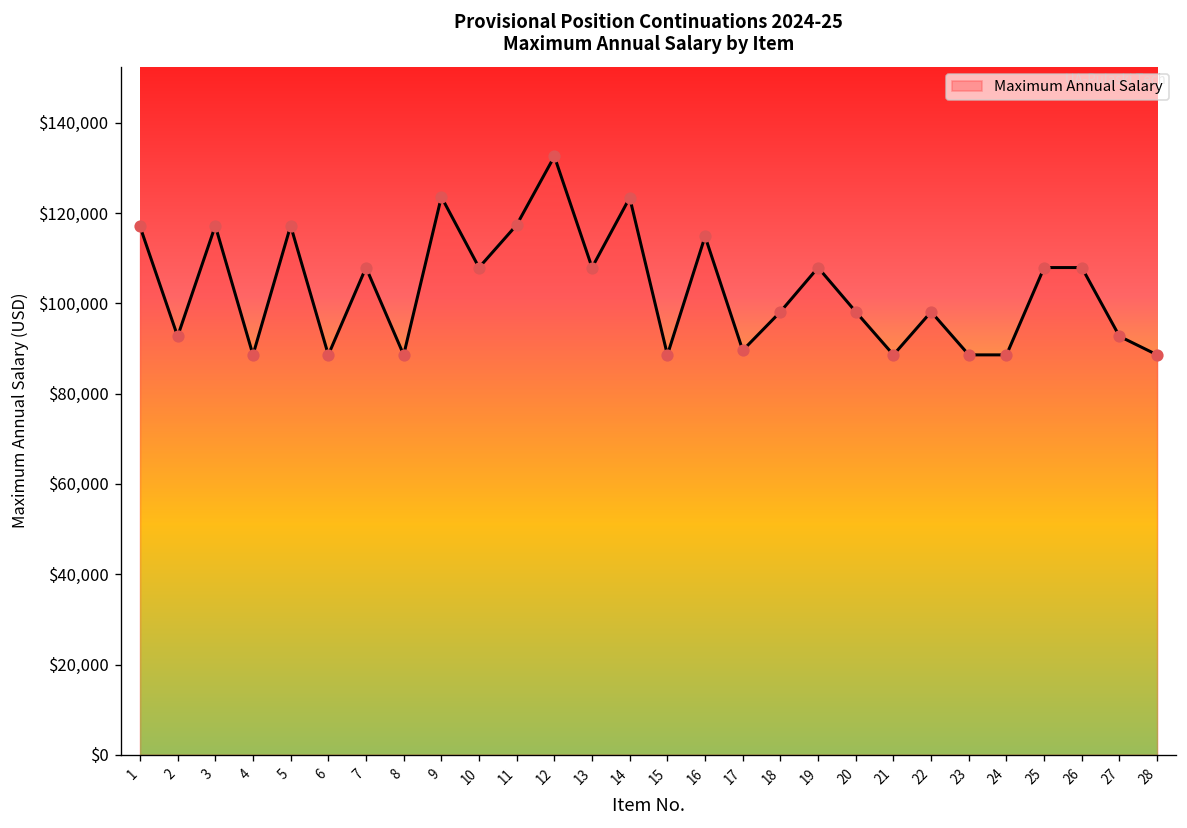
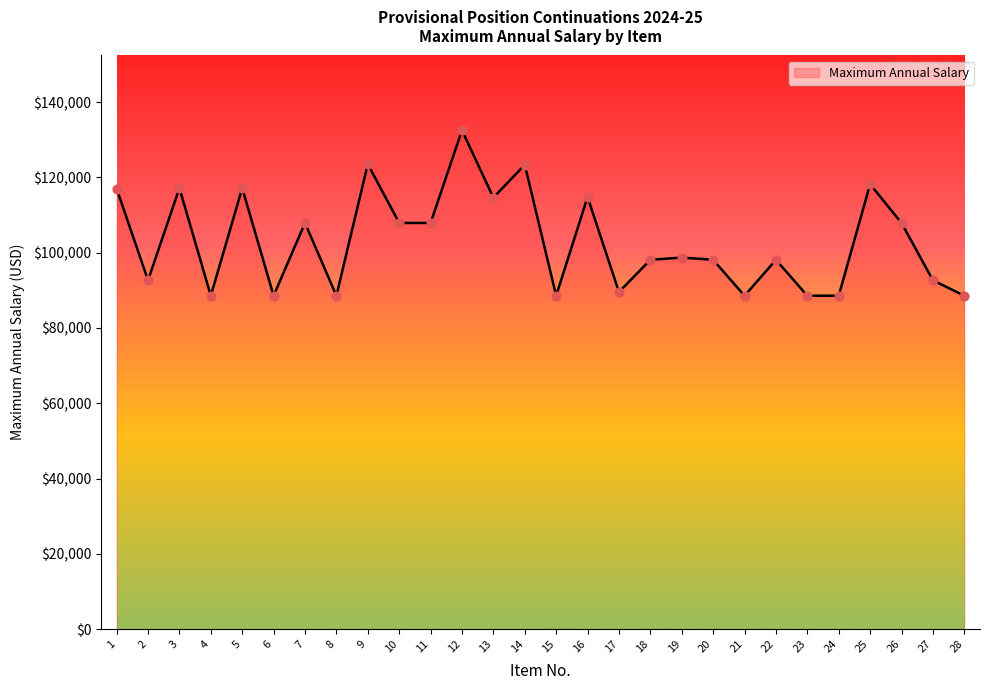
11: $117,000 -> $108,000
13: $108,000 -> $115,000
19: $108,000 -> $99,000
25: $108,000 -> $118,000
